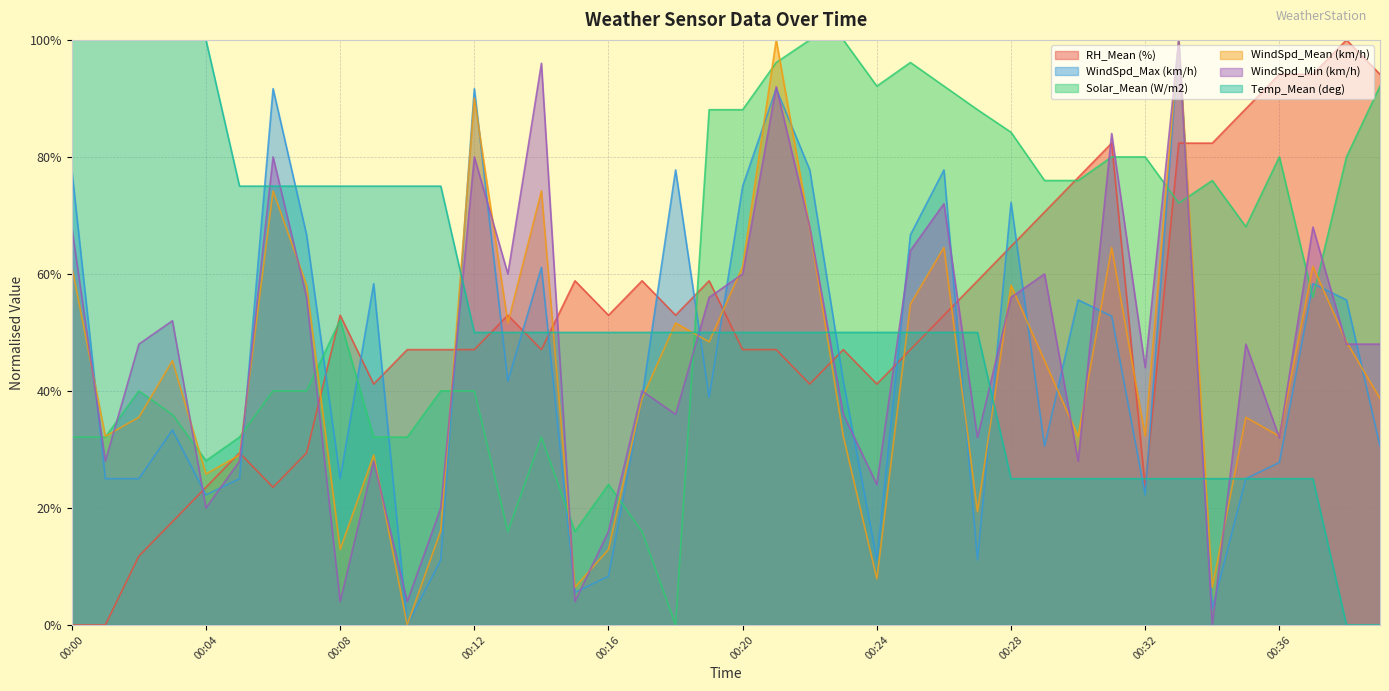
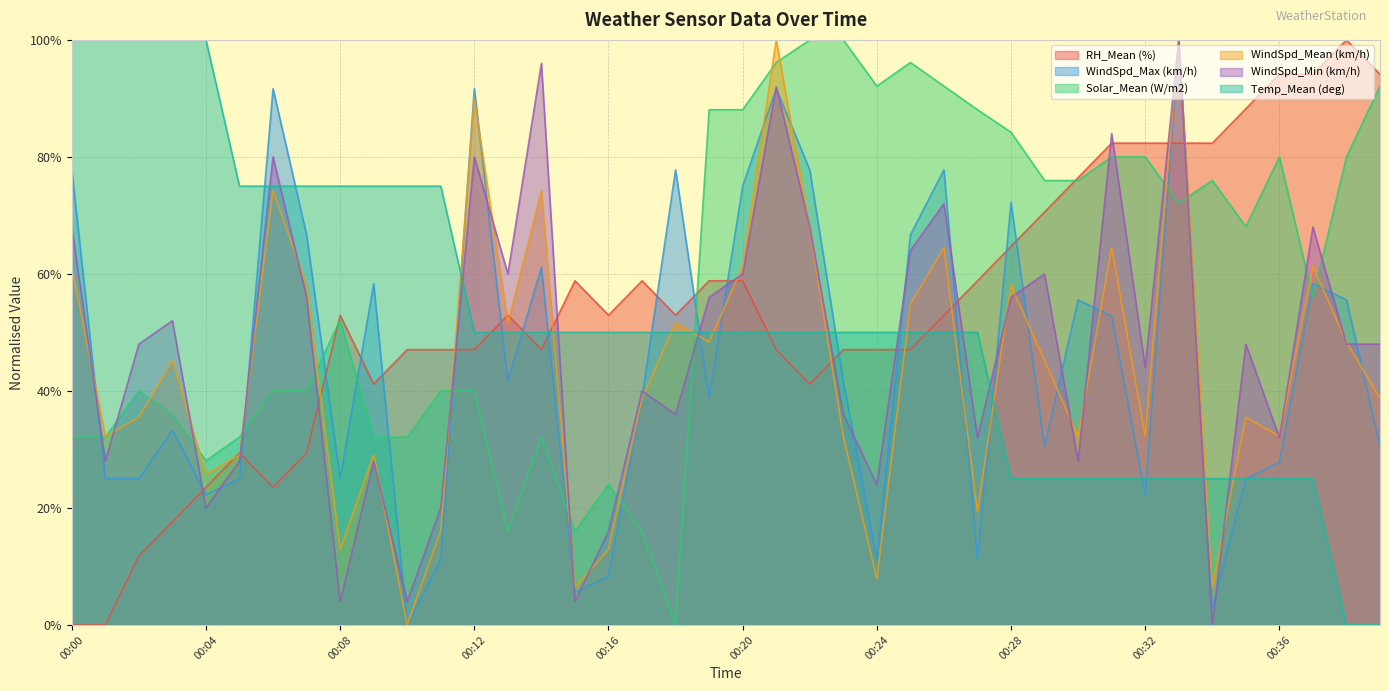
RH_Mean (%), 00:20: 47% -> 59%
RH_Mean (%), 00:24: 41% -> 47%
RH_Mean (%), 00:32: 24% -> 82%
